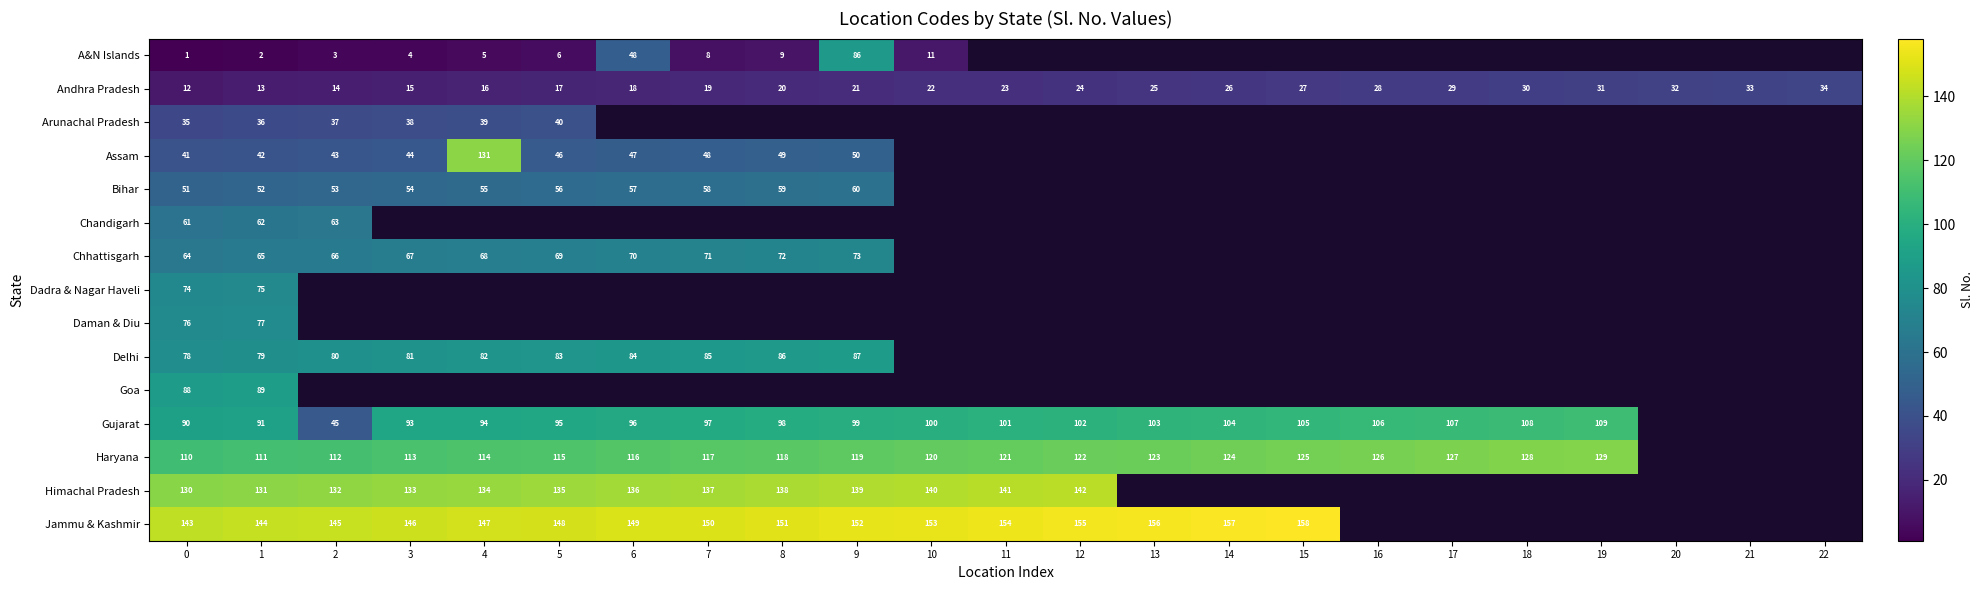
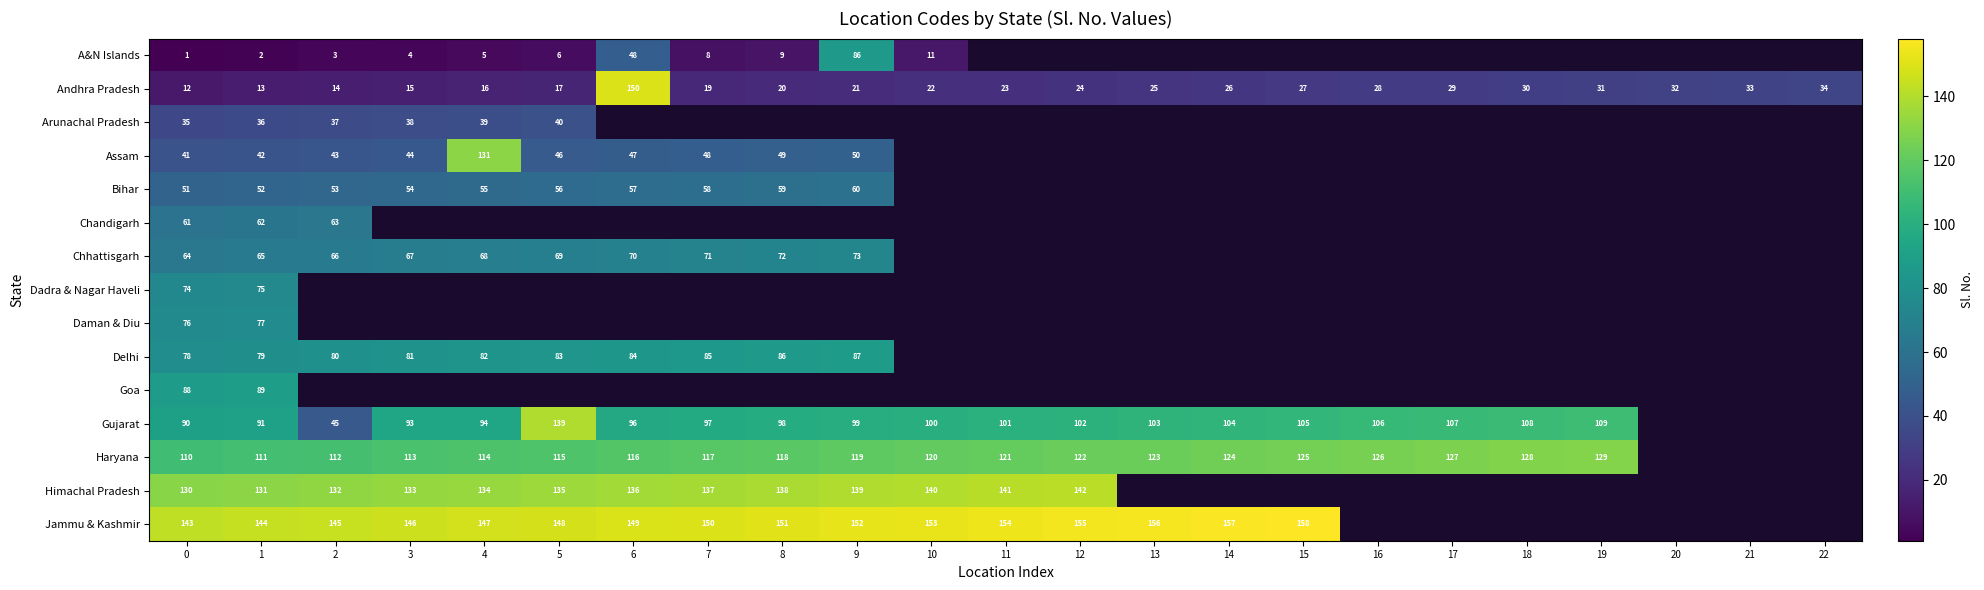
Andhra Pradesh, 6: 18 -> 150
Gujarat, 5: 95 -> 139
